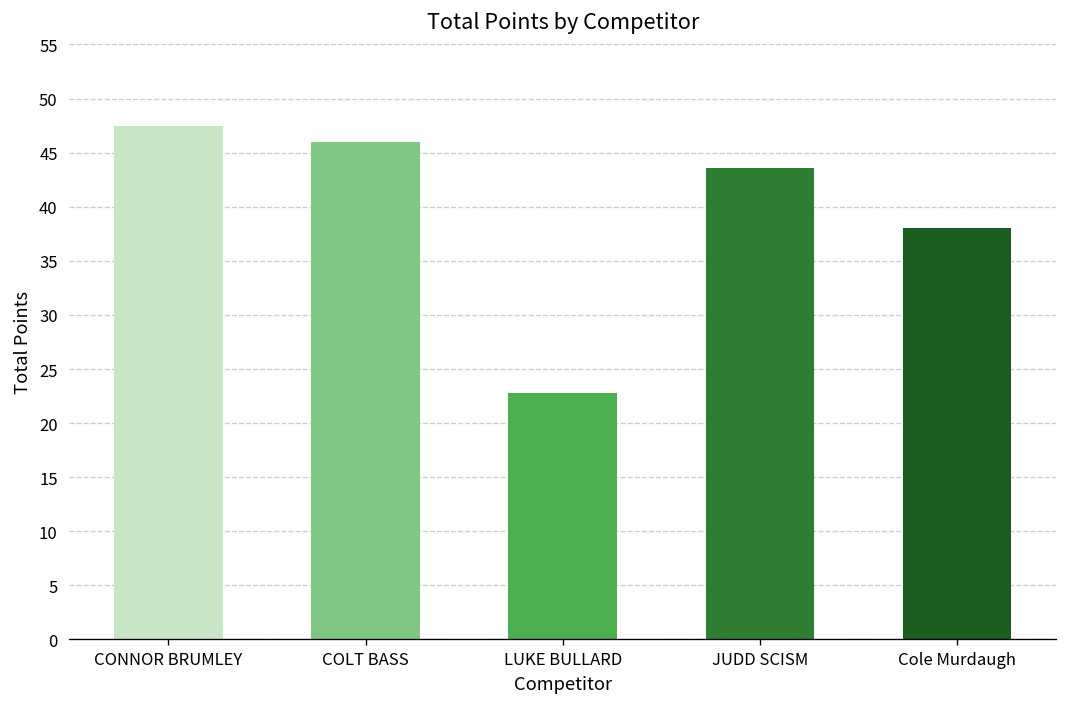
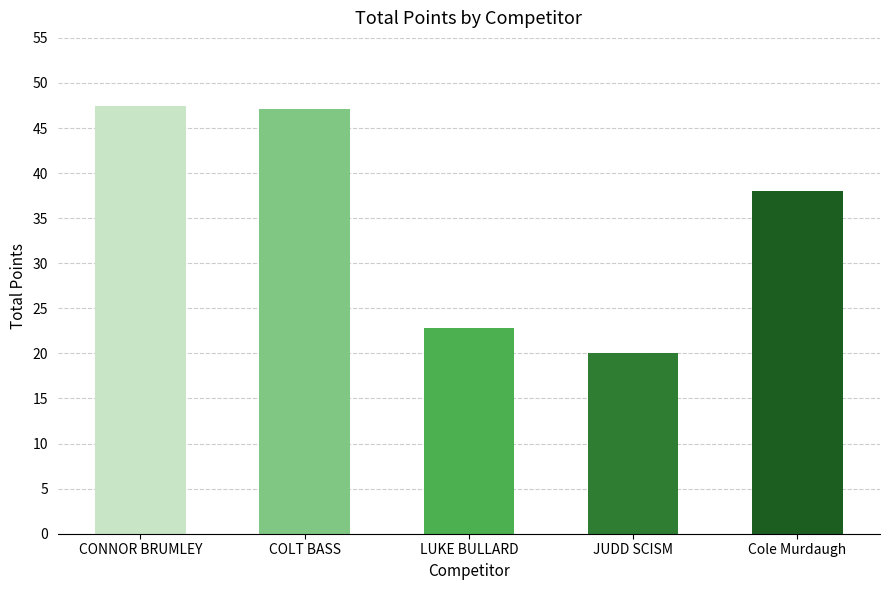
COLT BASS: 46 -> 47
JUDD SCISM: 44 -> 20
